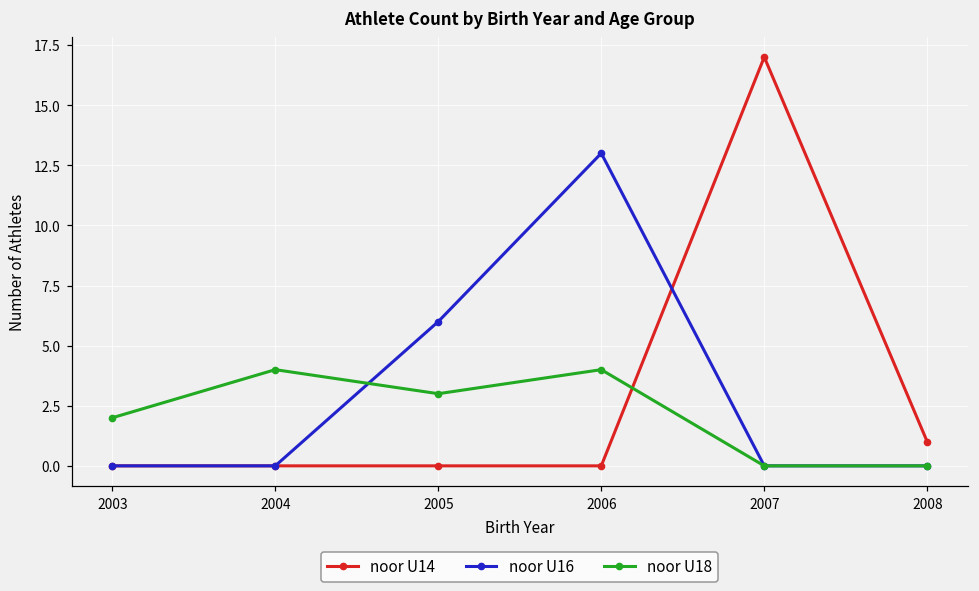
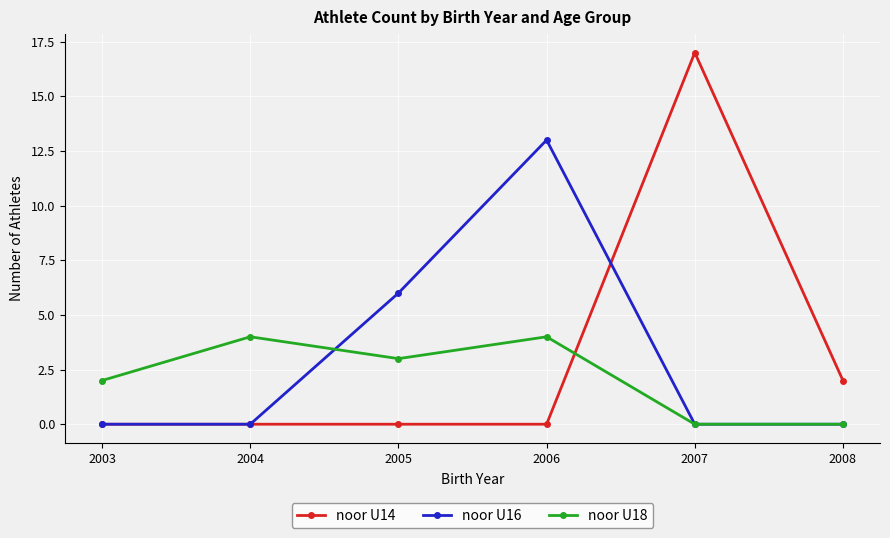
noor U14, 2008: 1 -> 2
